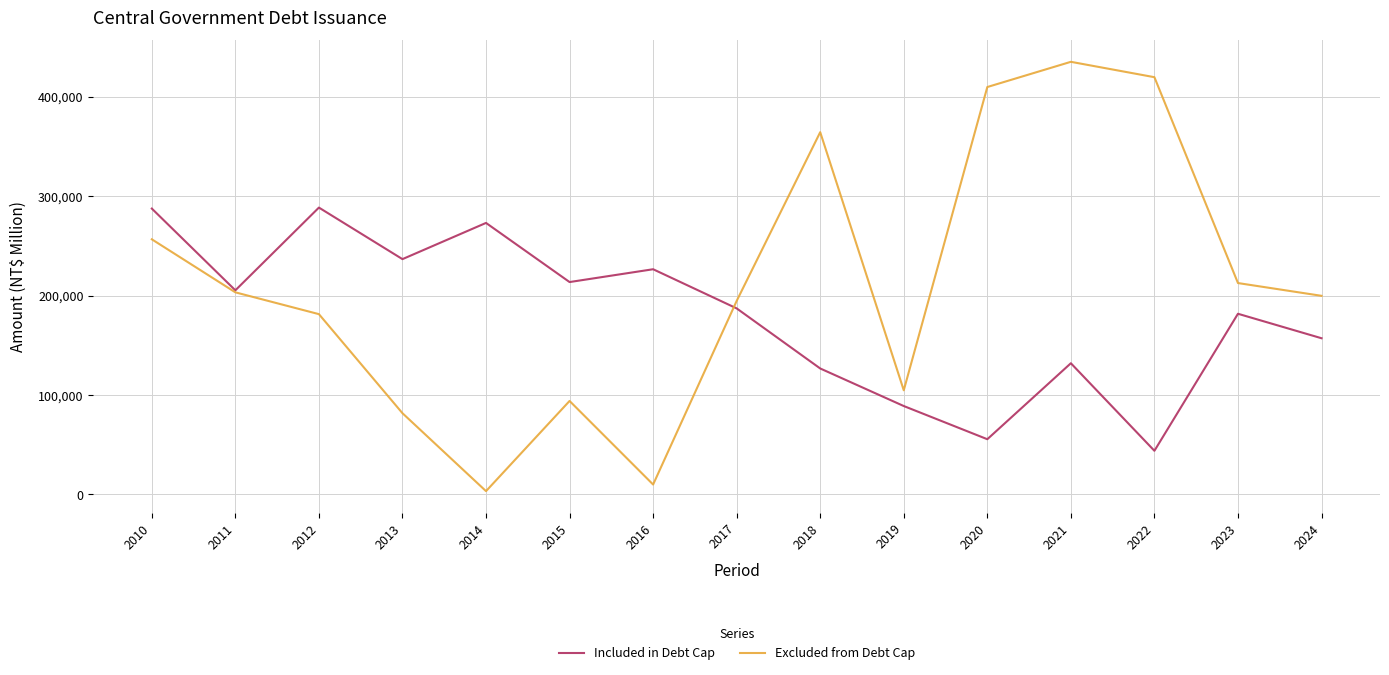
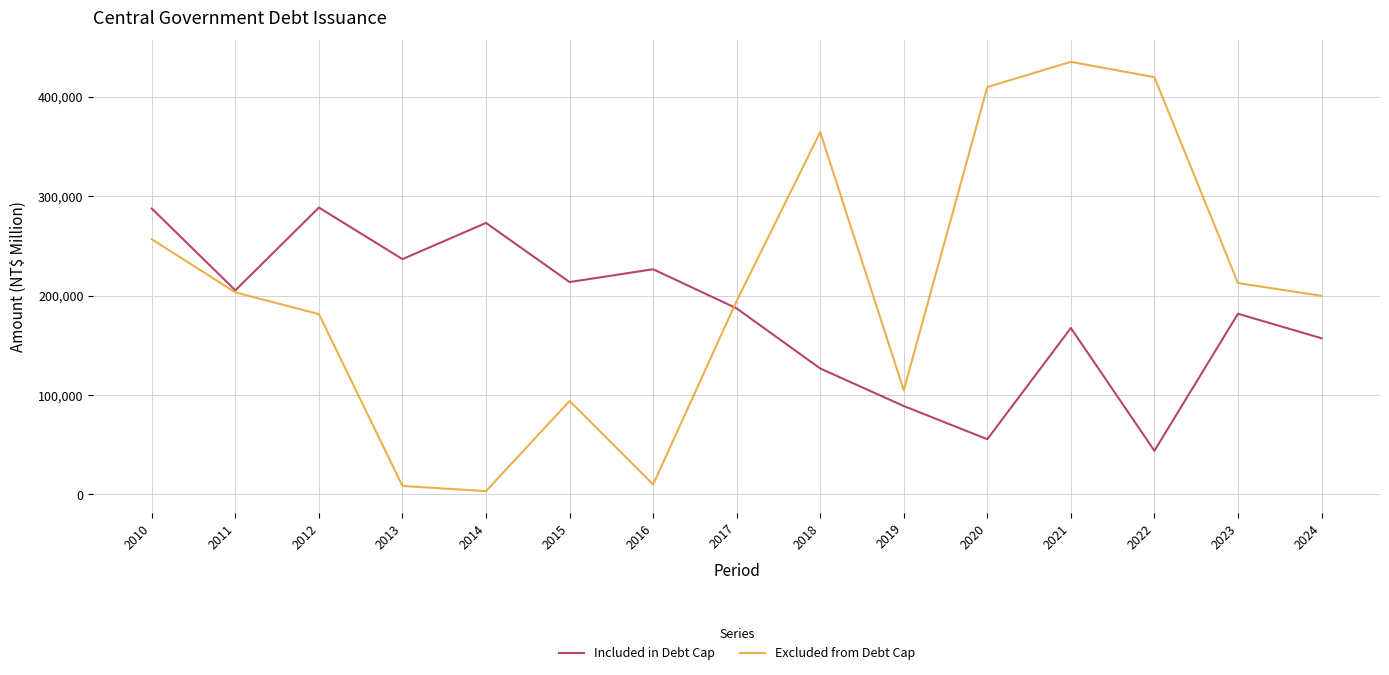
Excluded from Debt Cap, 2013: 80,000 -> 10,000
Included in Debt Cap, 2021: 130,000 -> 170,000
